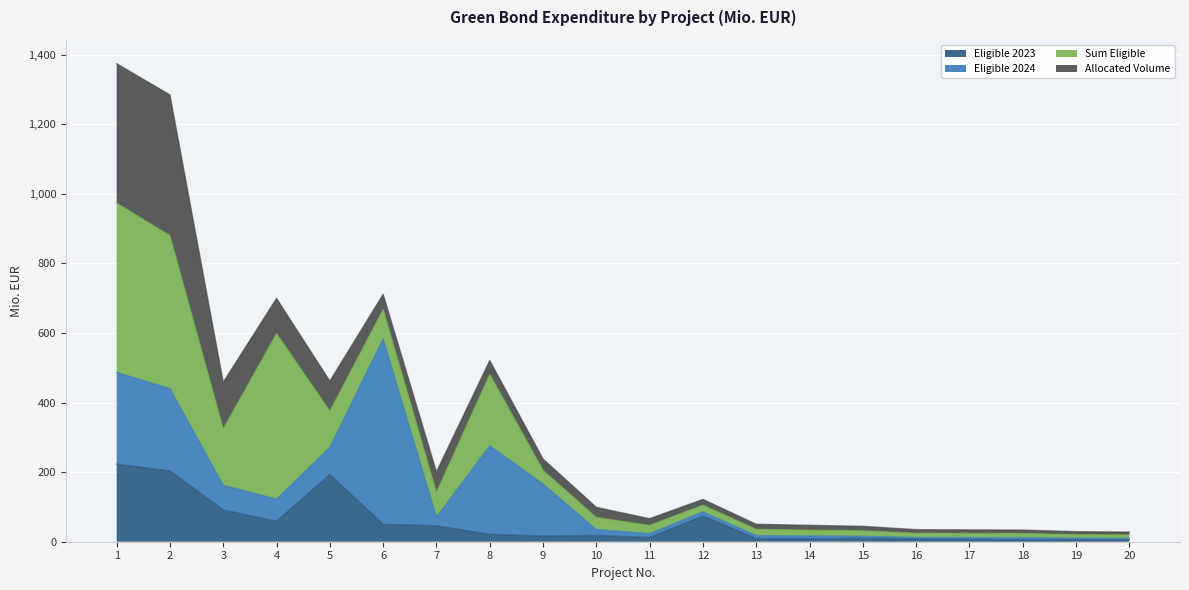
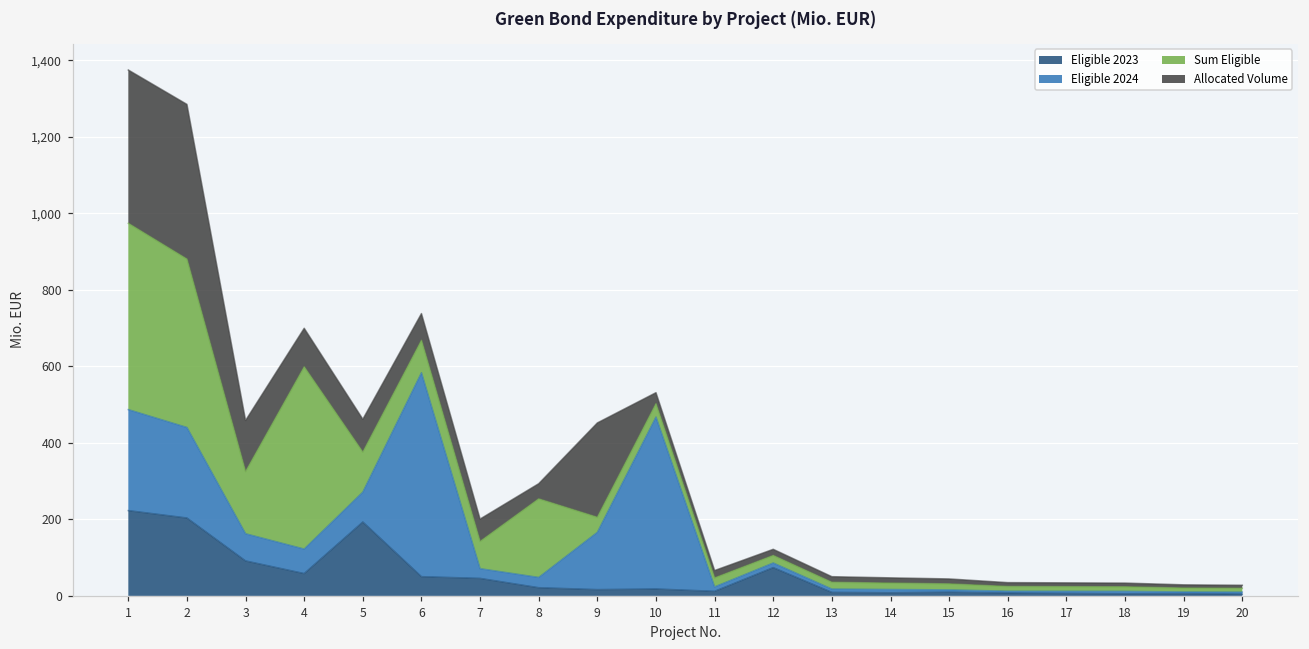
Allocated Volume, 6: 40 -> 70
Eligible 2024, 8: 250 -> 30
Allocated Volume, 9: 30 -> 250
Eligible 2024, 10: 20 -> 450
